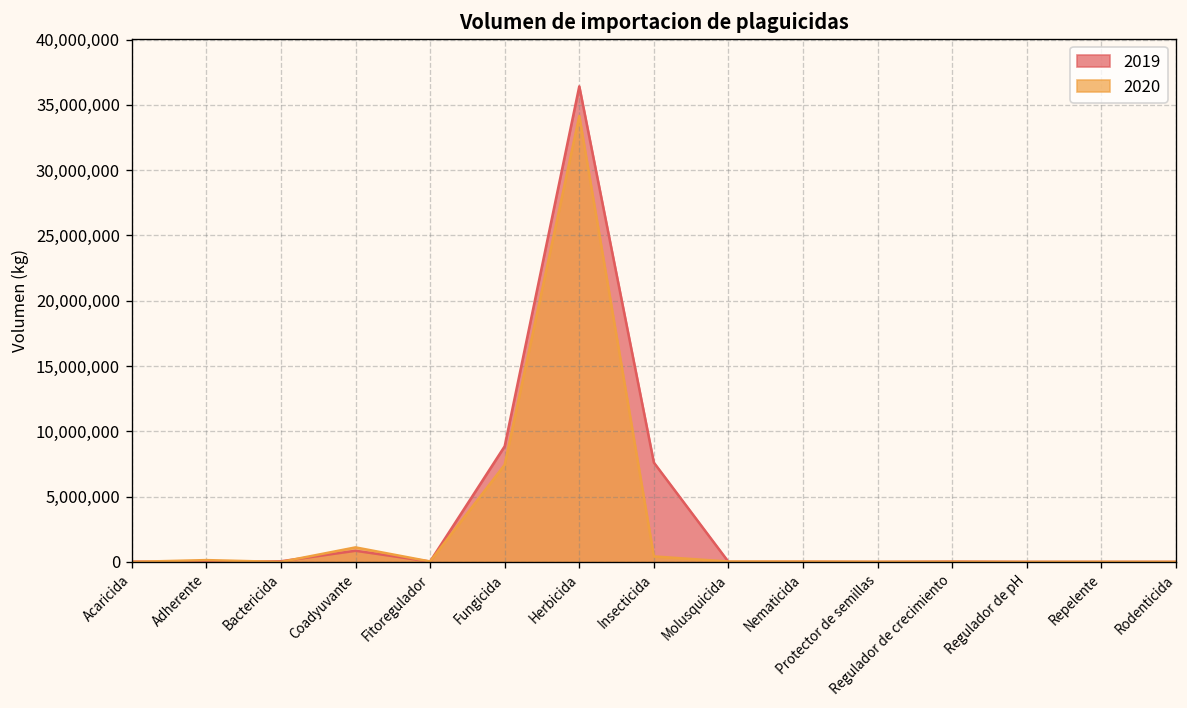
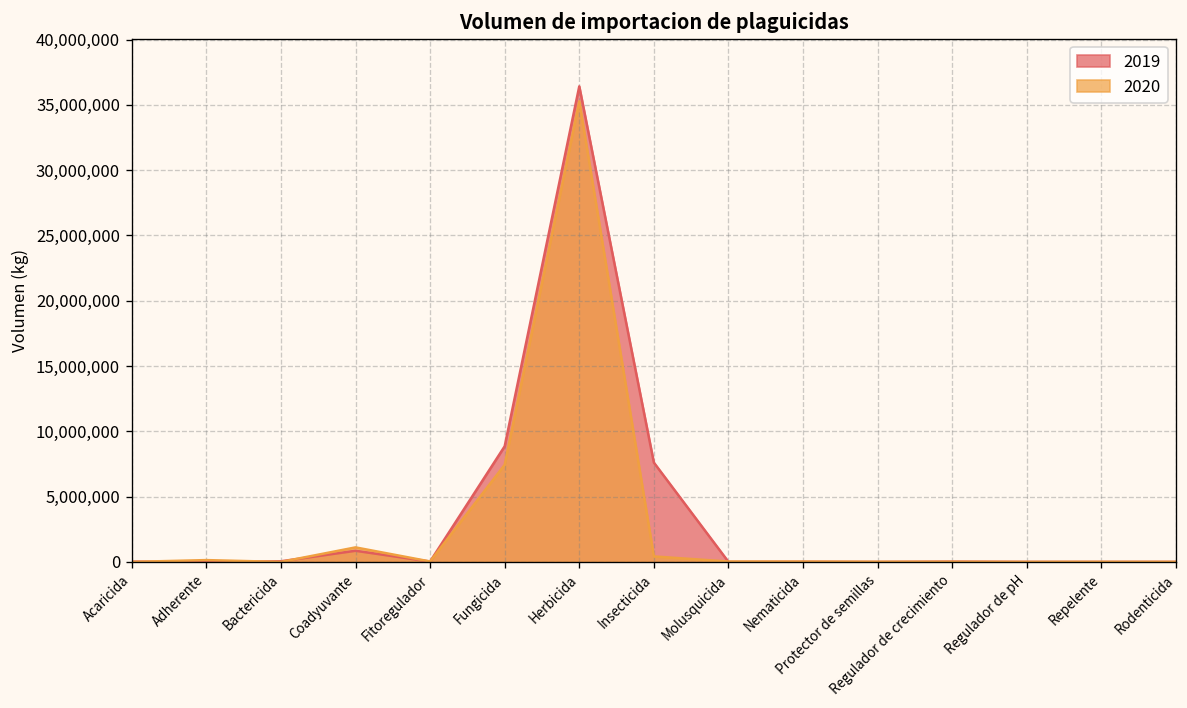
2020, Herbicida: 34,100,000 -> 35,300,000
